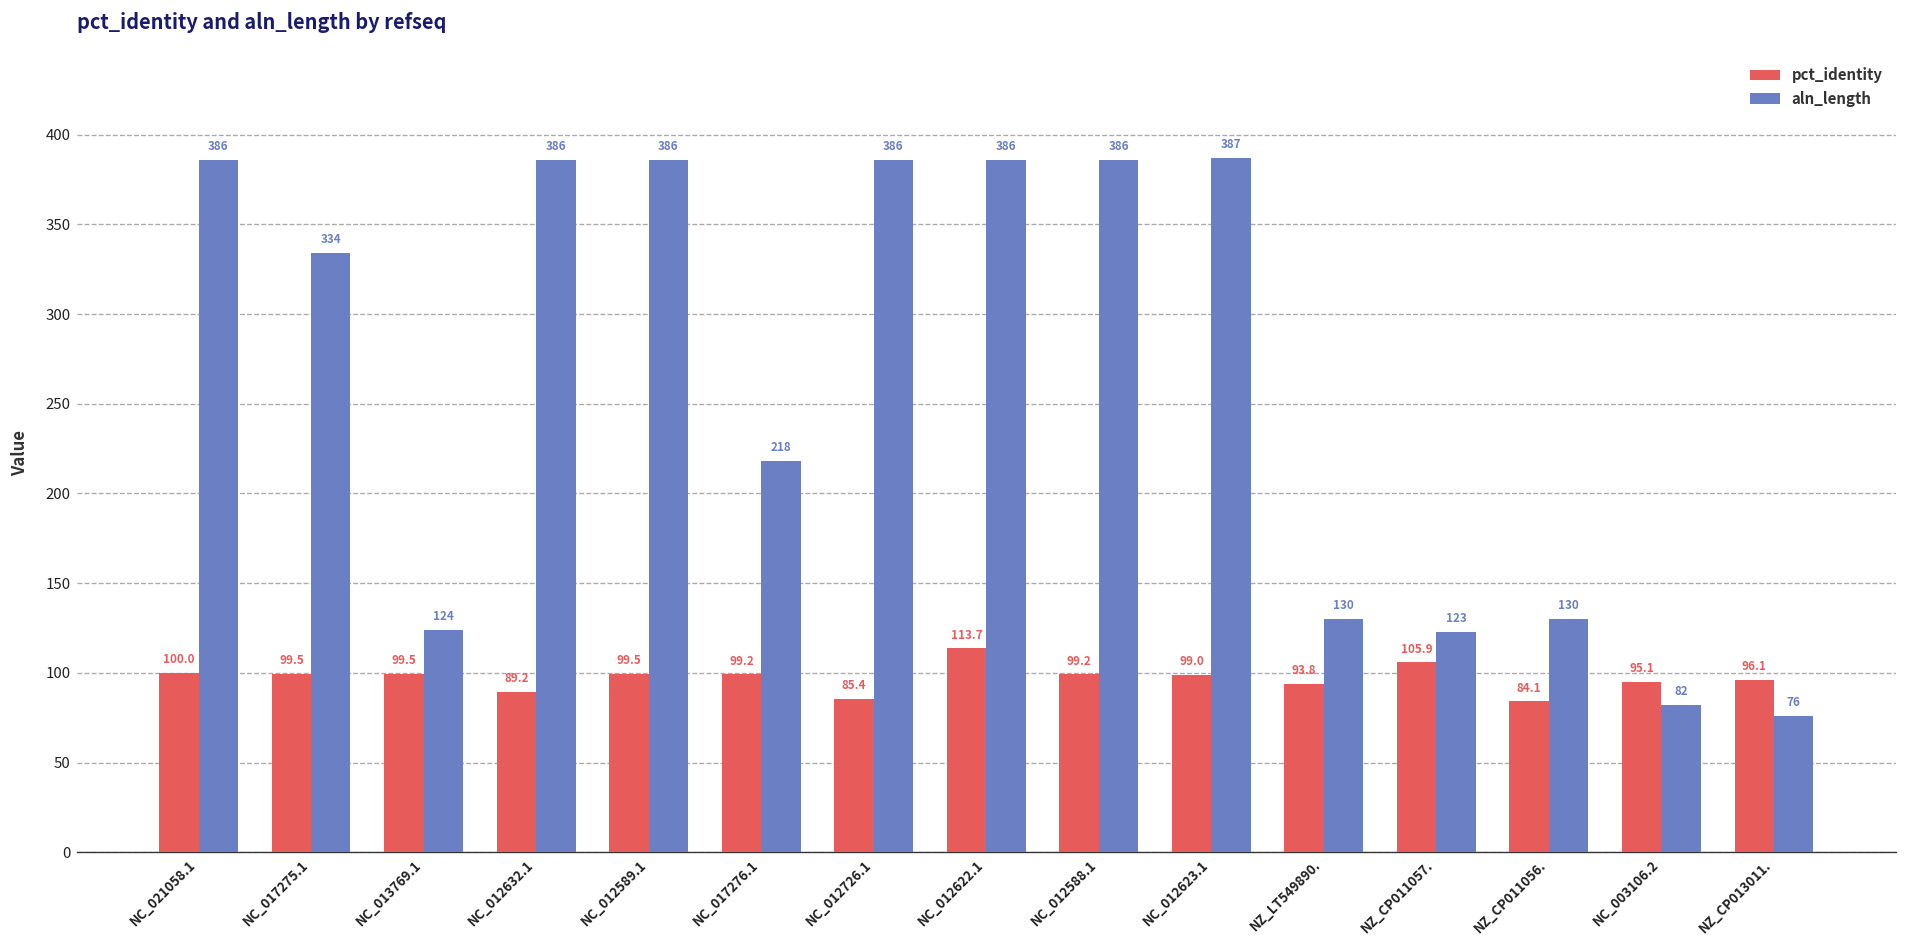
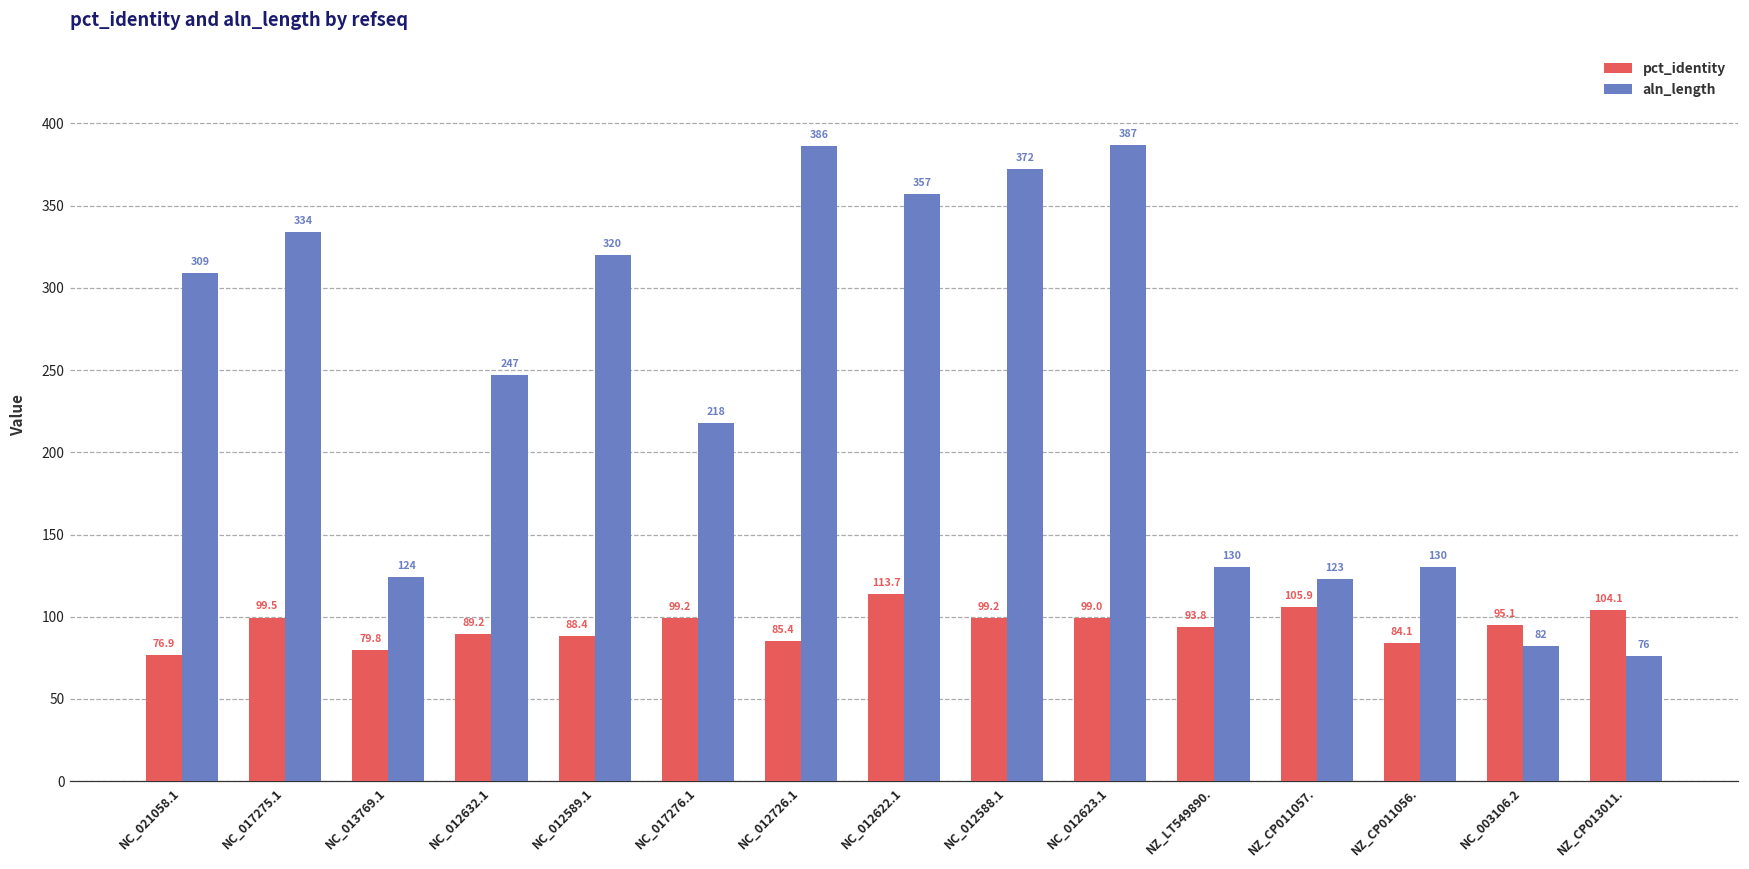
pct_identity, NC_021058.1: 100.0 -> 76.9
aln_length, NC_021058.1: 386 -> 309
pct_identity, NC_013769.1: 99.5 -> 79.8
aln_length, NC_012632.1: 386 -> 247
pct_identity, NC_012589.1: 99.5 -> 88.4
aln_length, NC_012589.1: 386 -> 320
aln_length, NC_012622.1: 386 -> 357
aln_length, NC_012588.1: 386 -> 372
pct_identity, NZ_CP013011.: 96.1 -> 104.1
